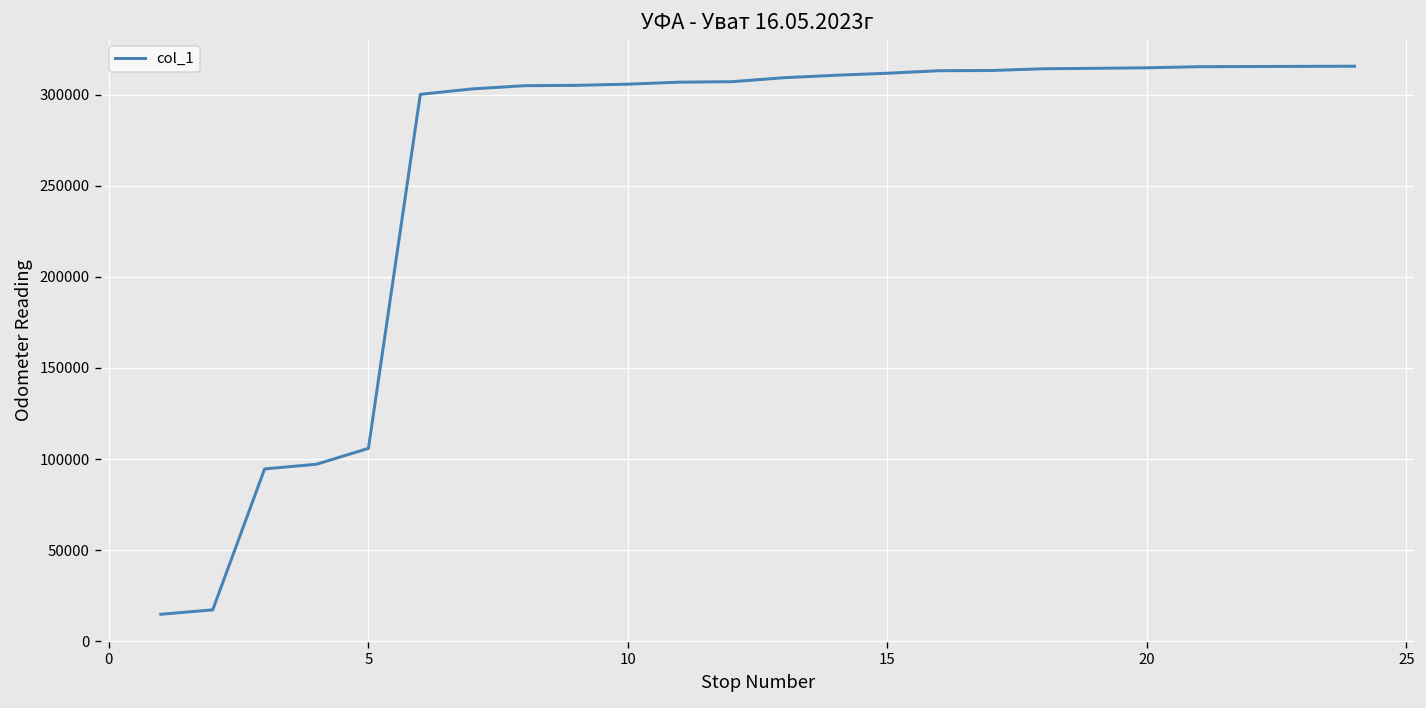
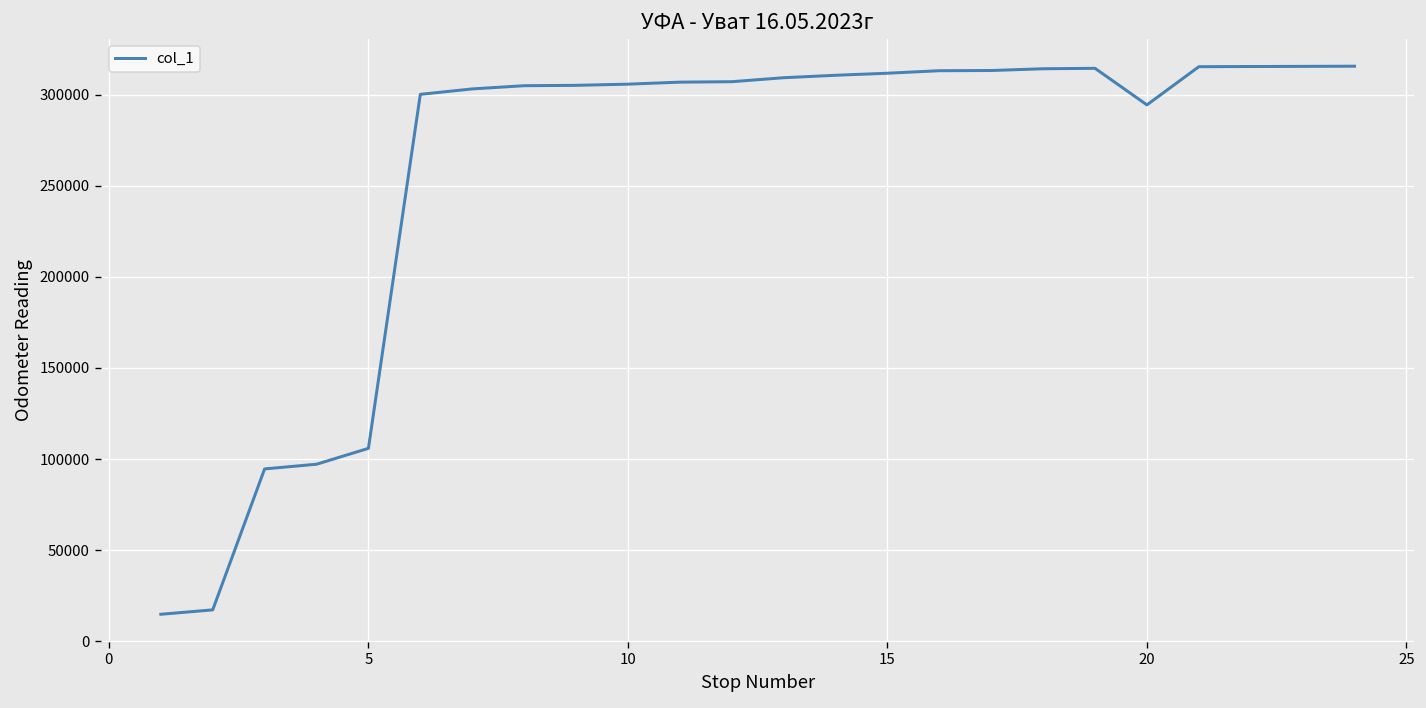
20: 315000 -> 294000
